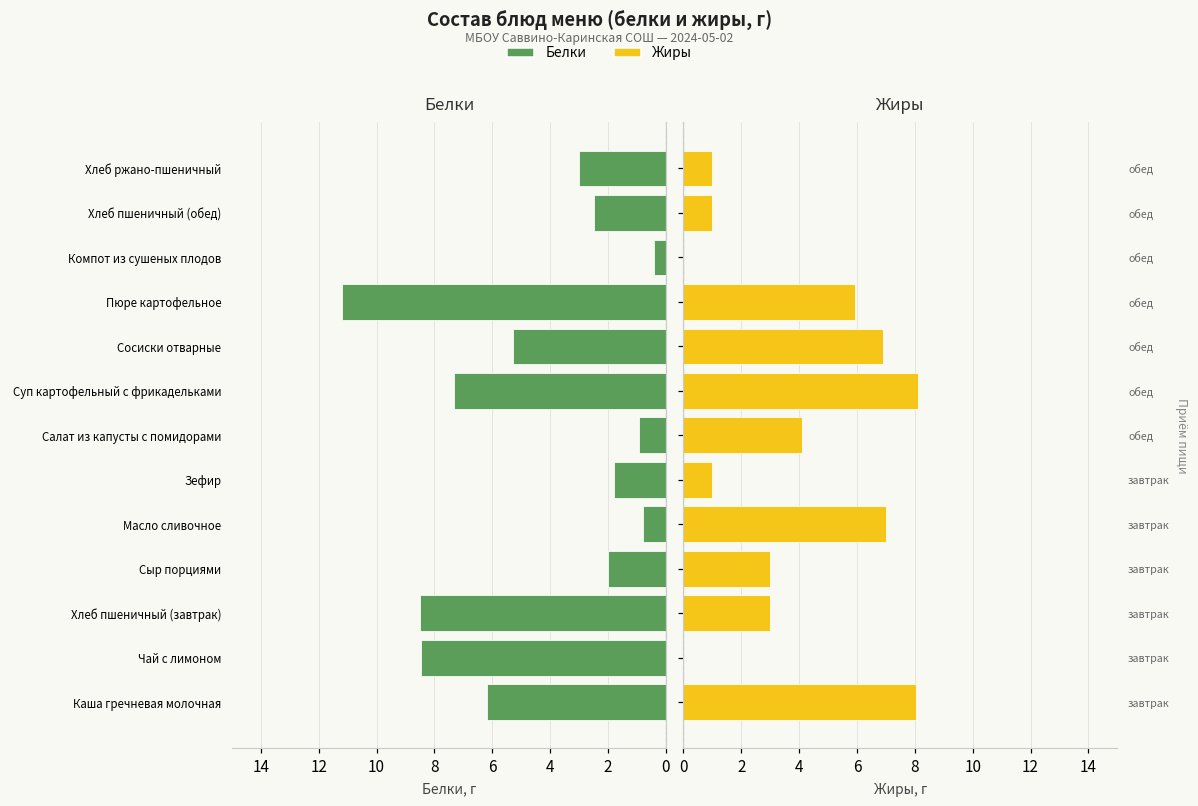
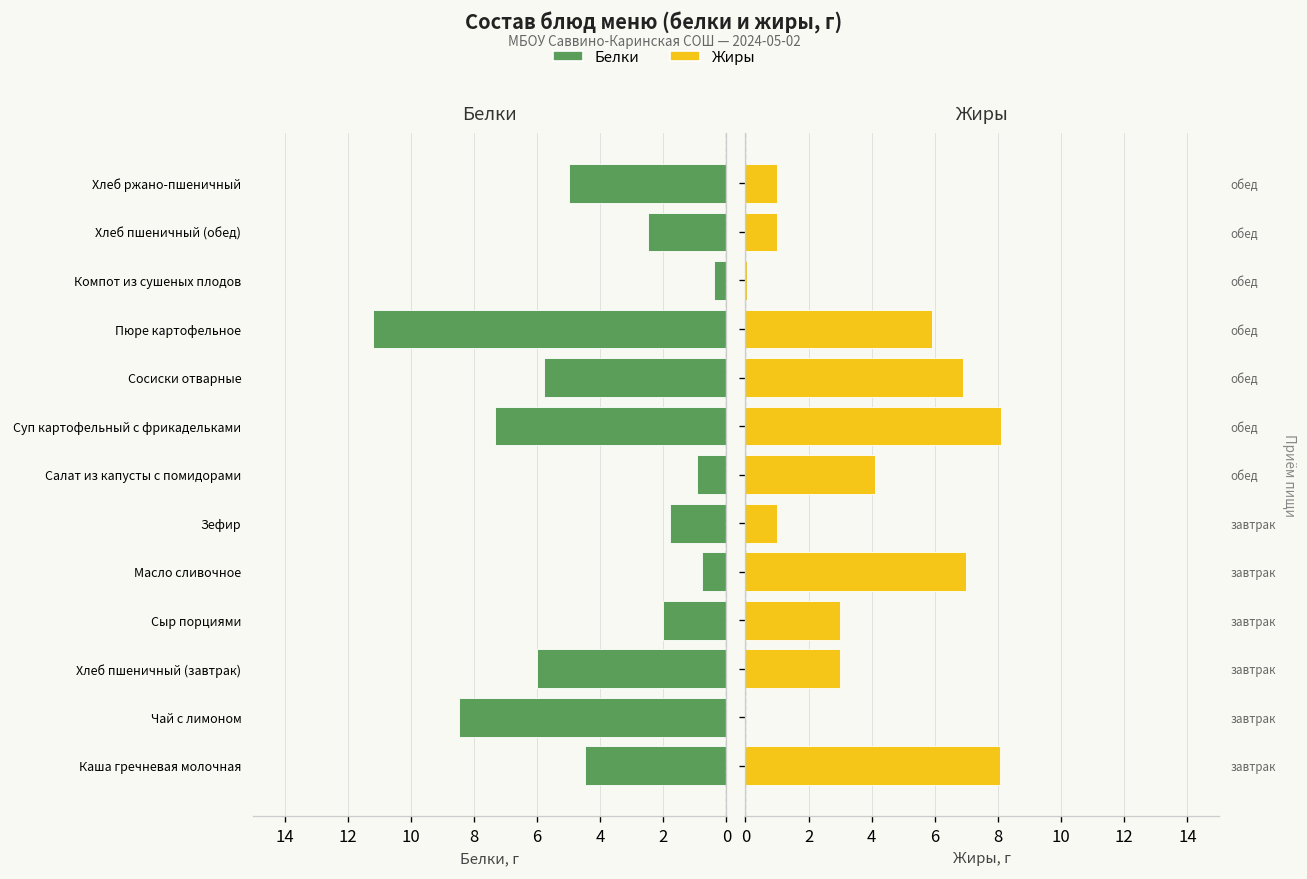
Белки, Хлеб ржано-пшеничный: 3 -> 5
Белки, Сосиски отварные: 5.3 -> 5.8
Белки, Хлеб пшеничный (завтрак): 8.5 -> 6.0
Белки, Каша гречневая молочная: 6.2 -> 4.5
